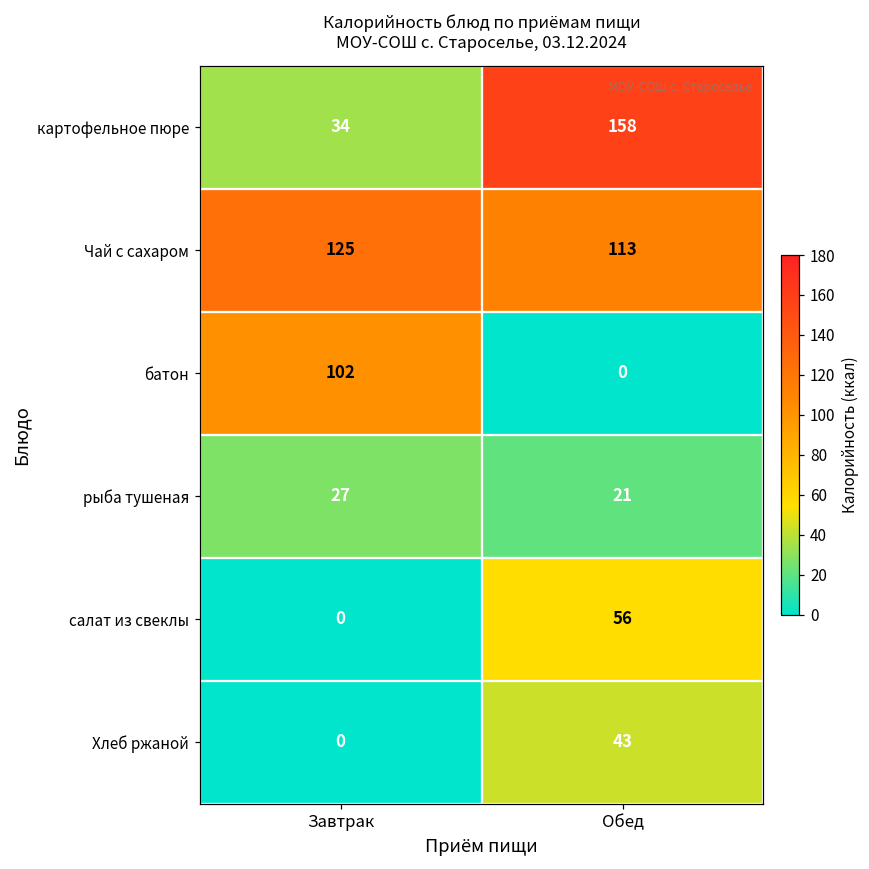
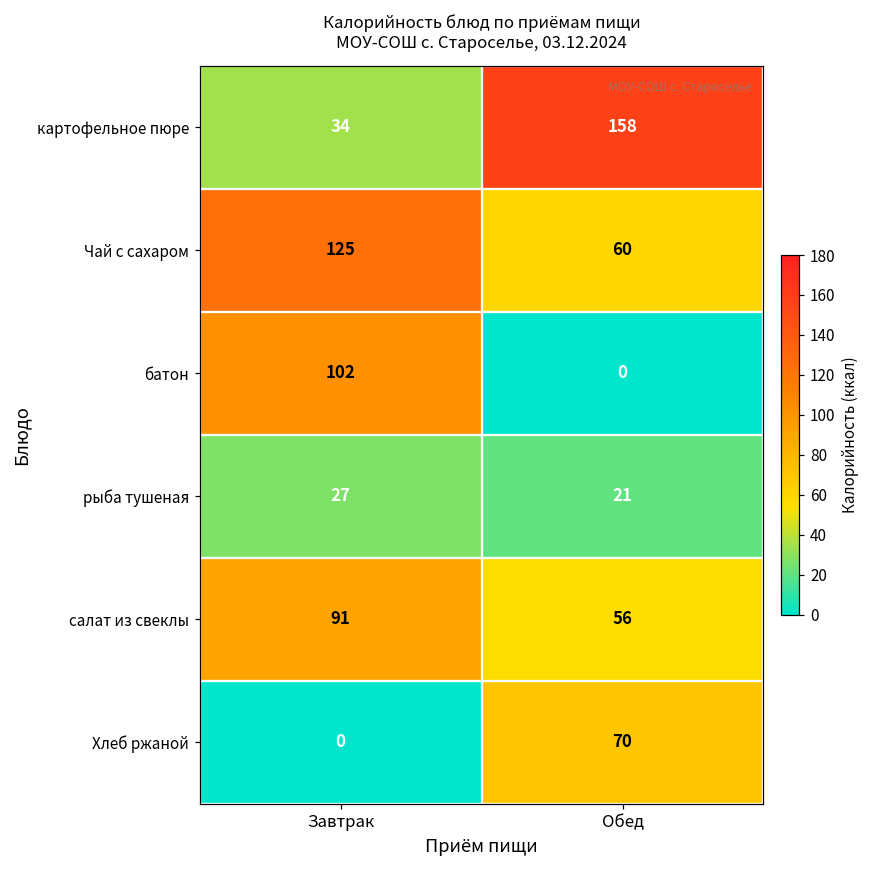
Чай с сахаром, Обед: 113 -> 60
салат из свеклы, Завтрак: 0 -> 91
Хлеб ржаной, Обед: 43 -> 70
